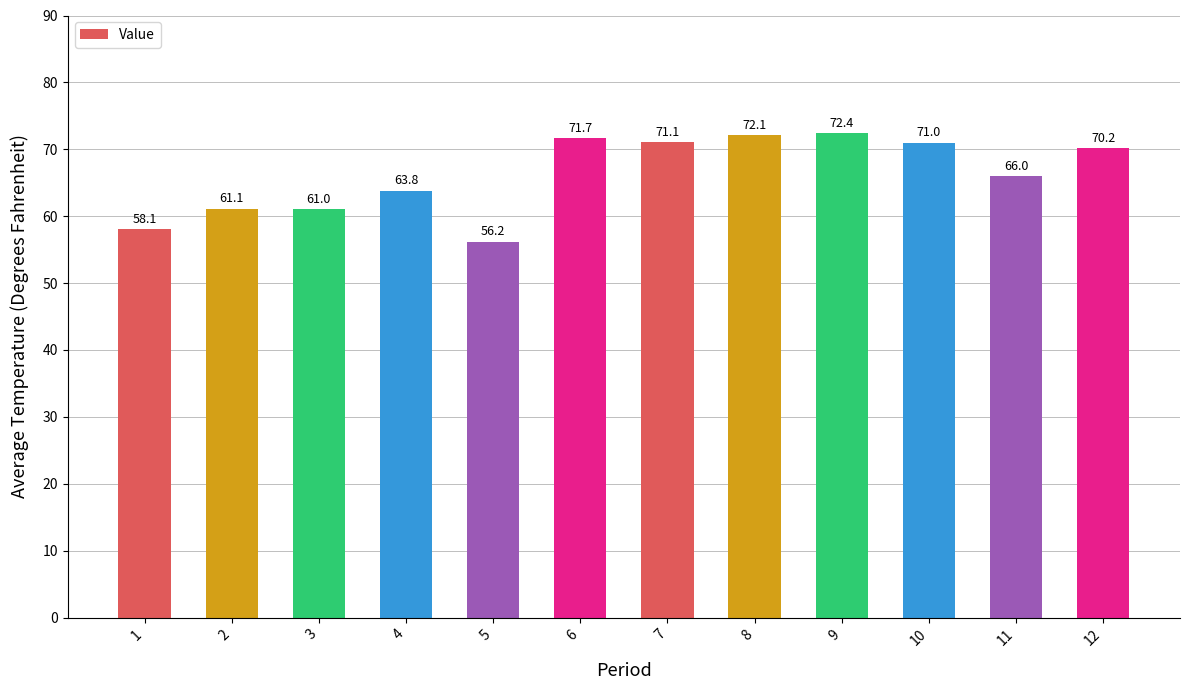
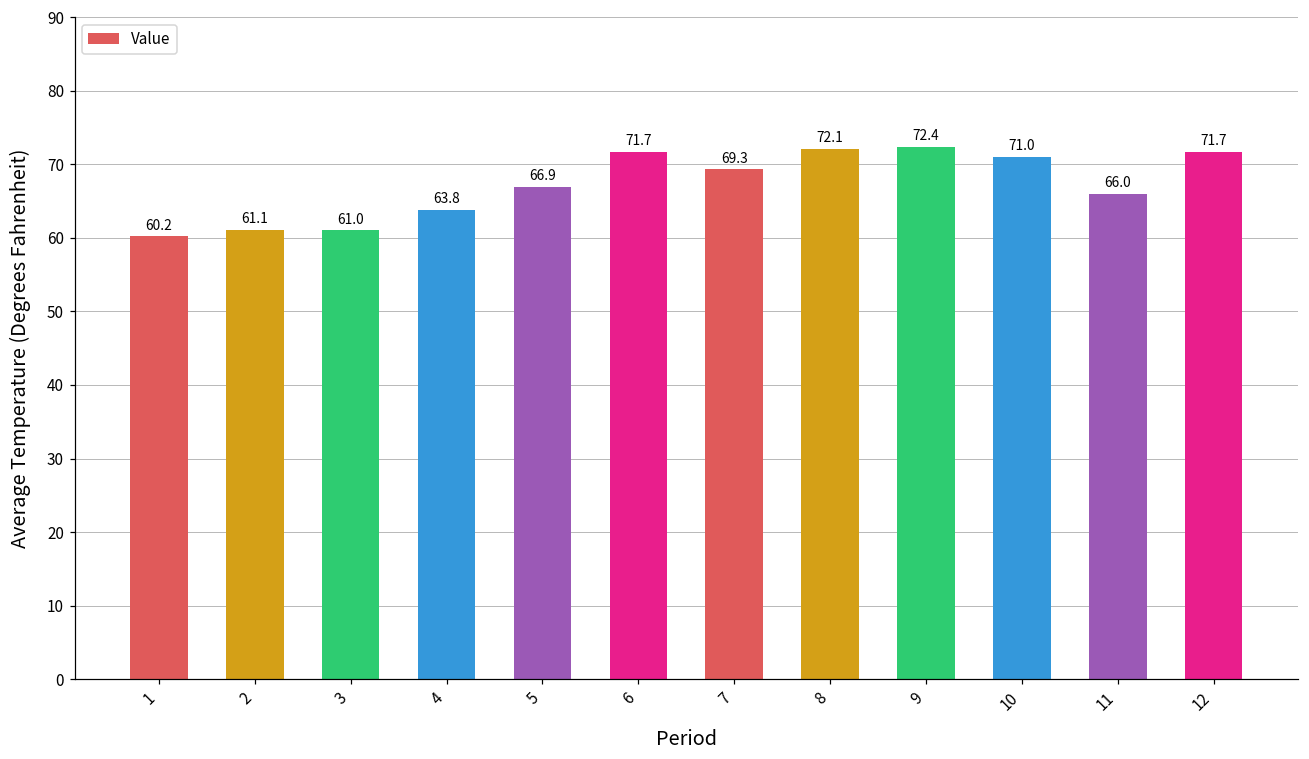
1: 58.1 -> 60.2
5: 56.2 -> 66.9
7: 71.1 -> 69.3
12: 70.2 -> 71.7
